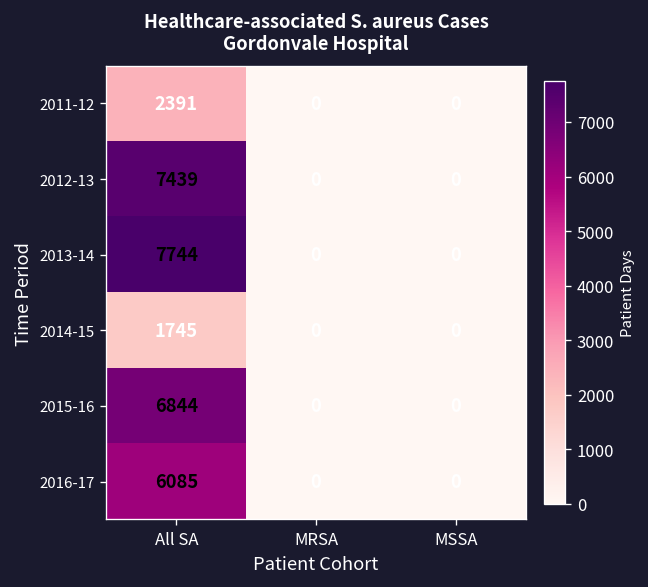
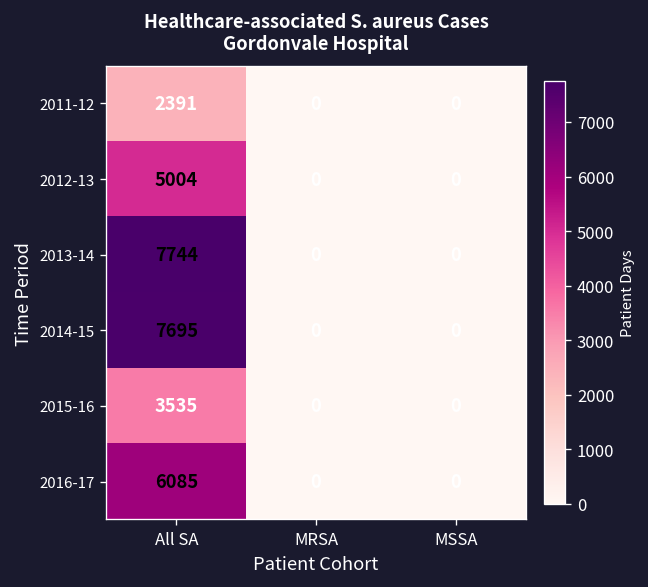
2012-13, All SA: 7439 -> 5004
2014-15, All SA: 1745 -> 7695
2015-16, All SA: 6844 -> 3535
